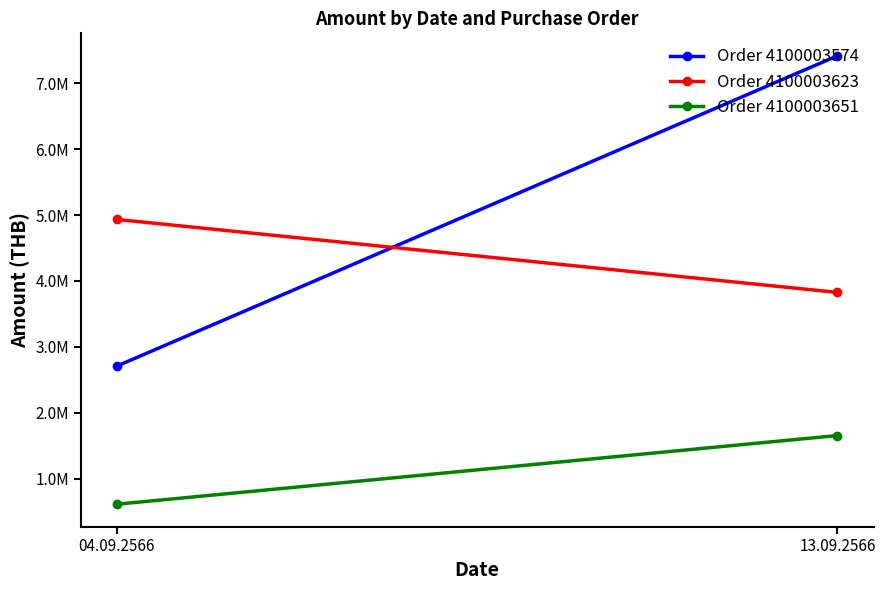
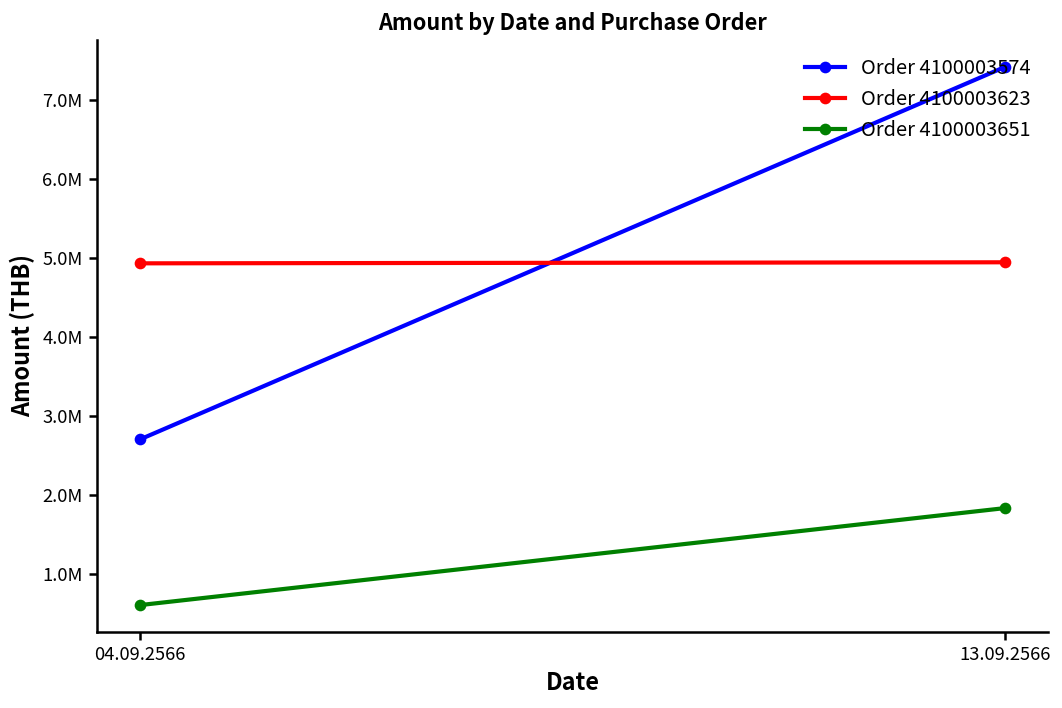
Order 4100003623, 13.09.2566: 3800000 -> 4900000
Order 4100003651, 13.09.2566: 1700000 -> 1800000
